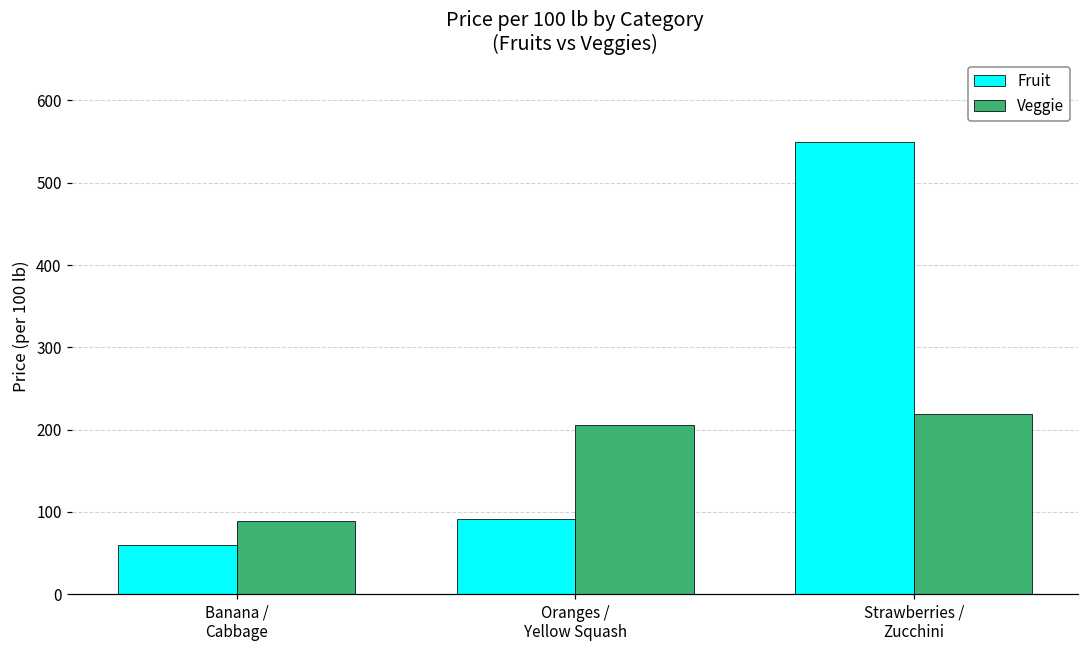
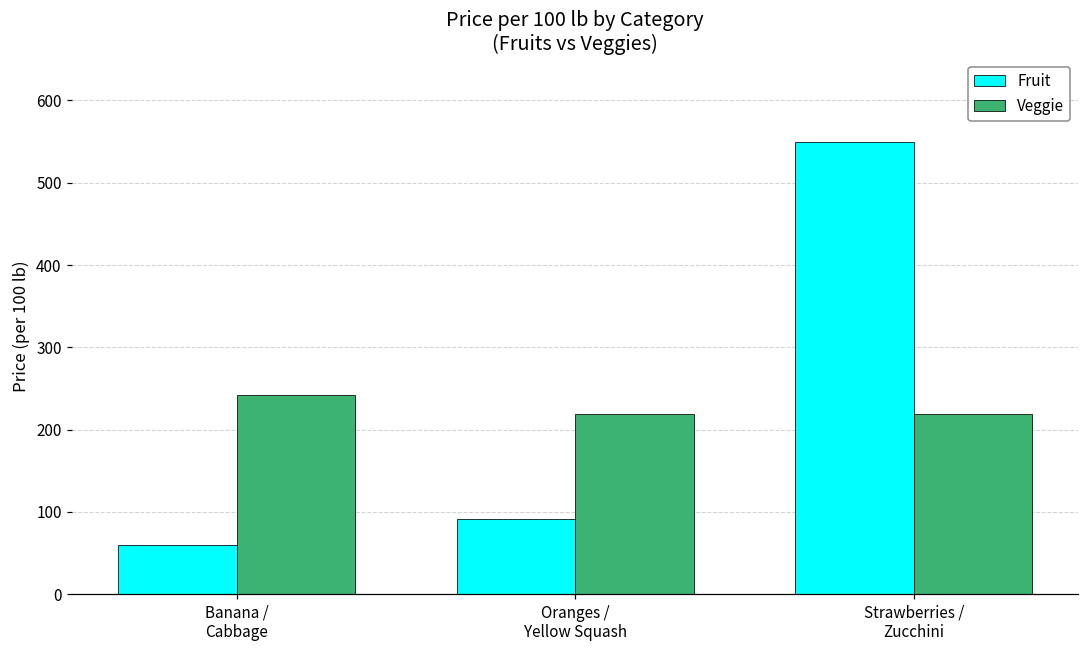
Veggie, Banana / Cabbage: 90 -> 240
Veggie, Oranges / Yellow Squash: 210 -> 220
